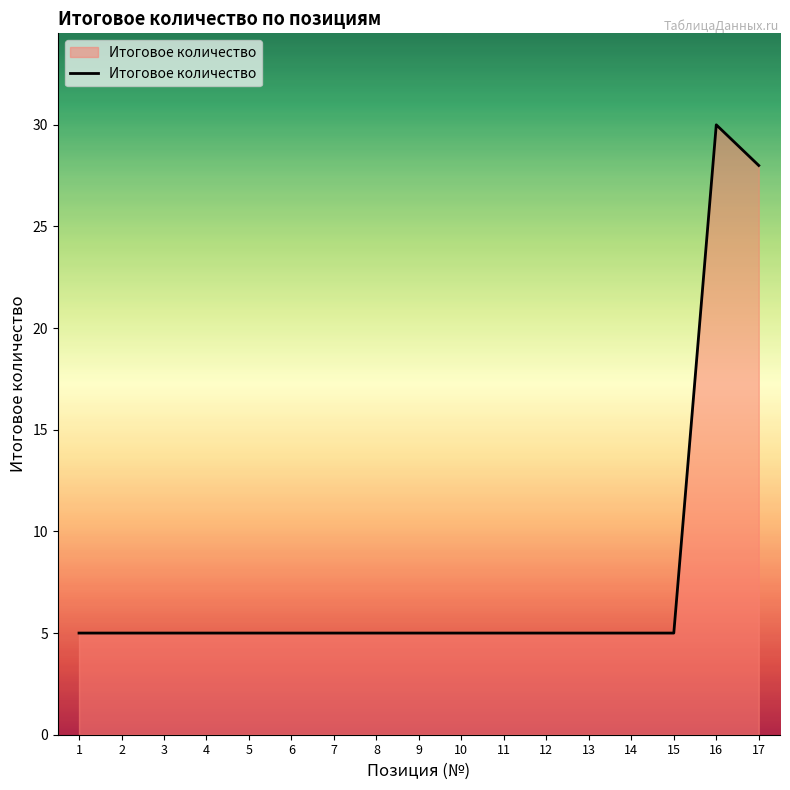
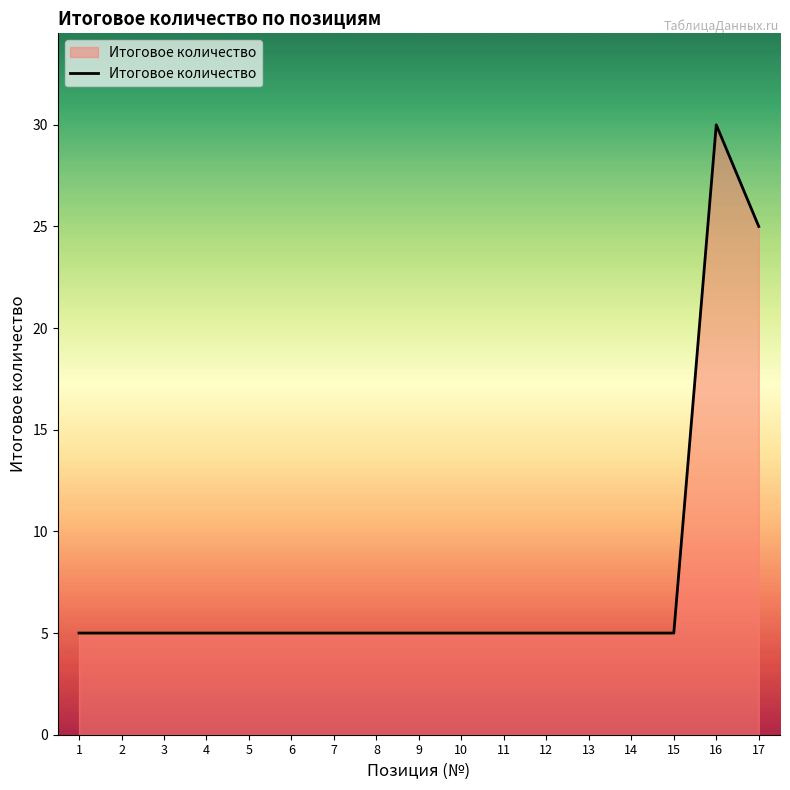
17: 28 -> 25
